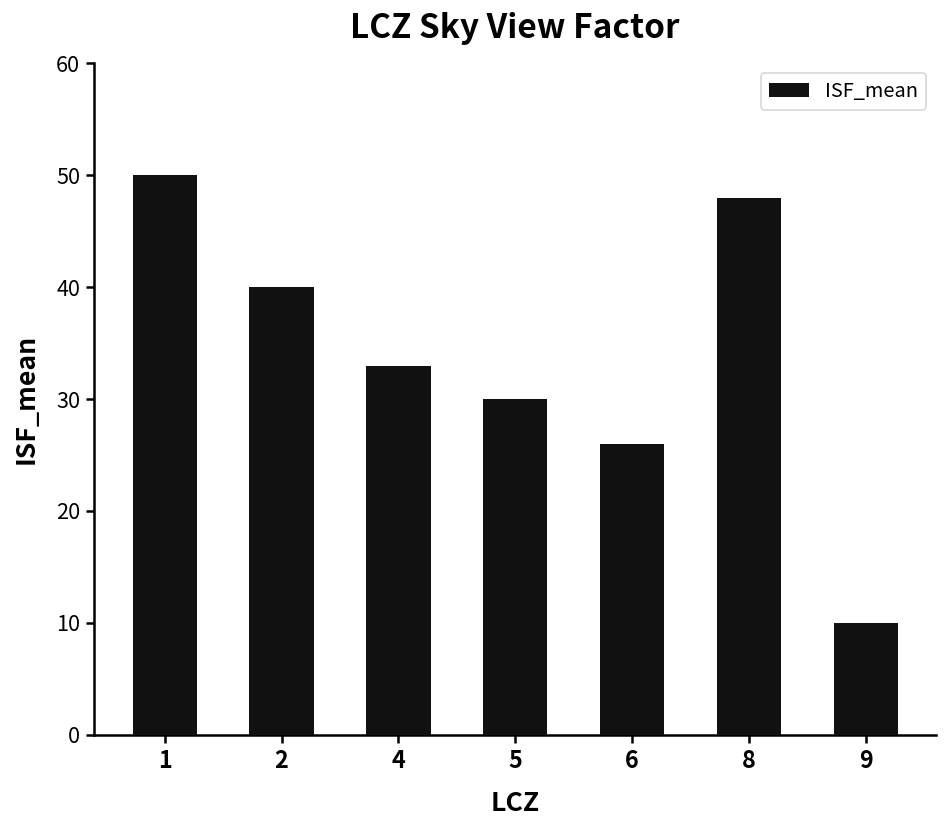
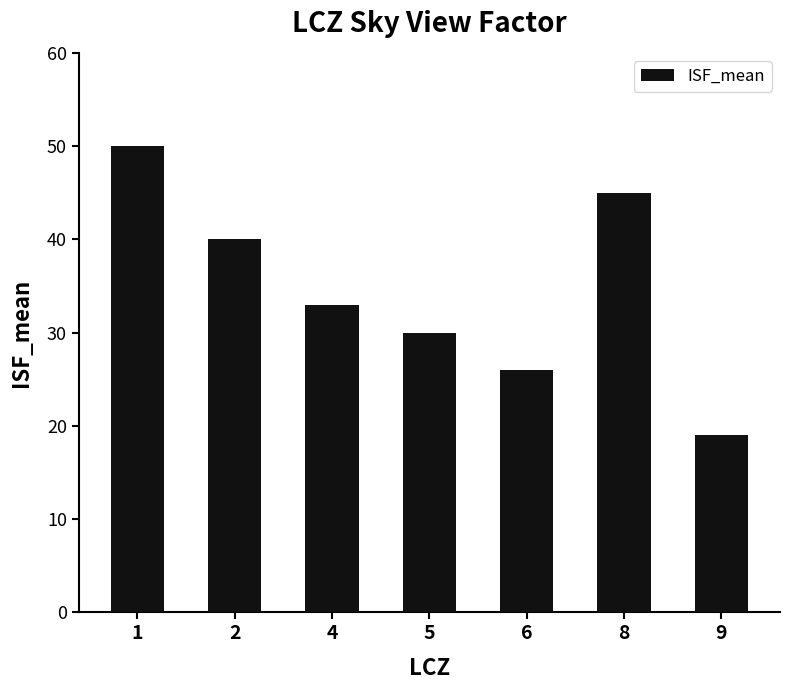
8: 48 -> 45
9: 10 -> 19
